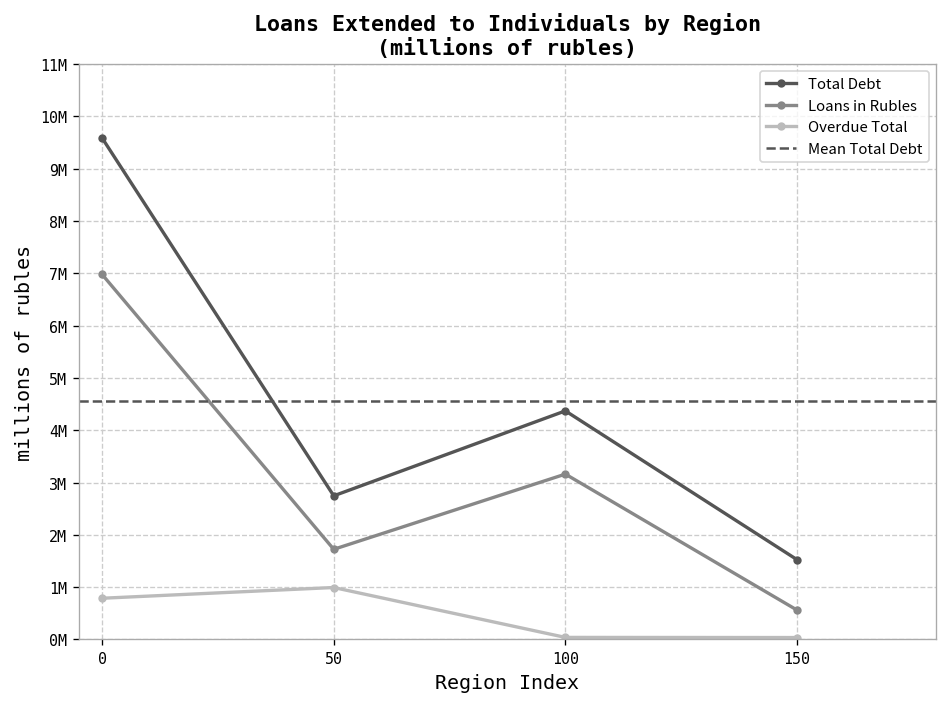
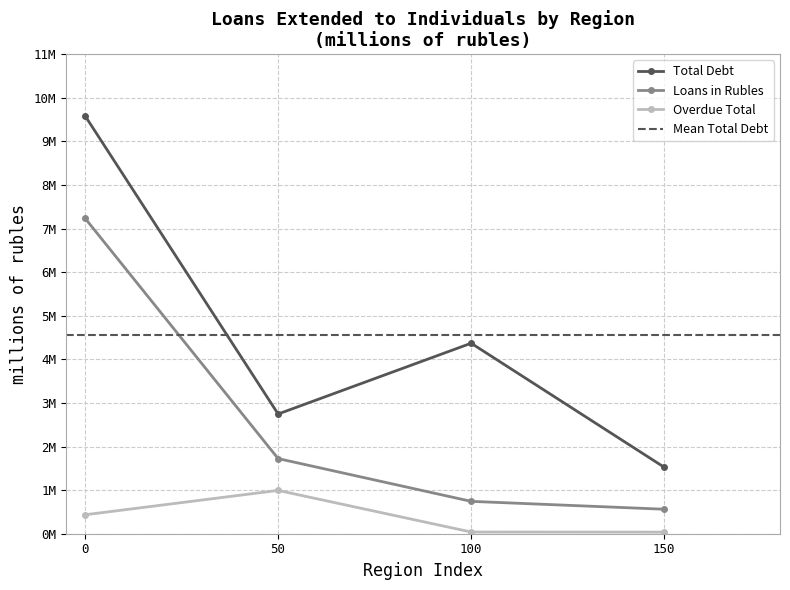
Loans in Rubles, 0: 7000000 -> 7200000
Overdue Total, 0: 800000 -> 400000
Loans in Rubles, 100: 3200000 -> 700000
